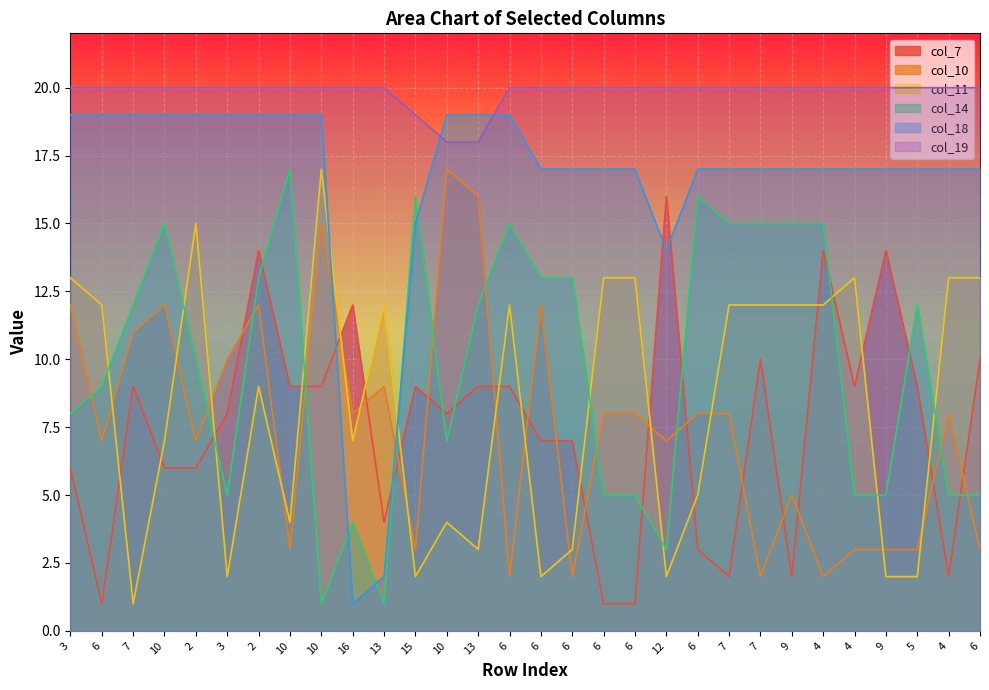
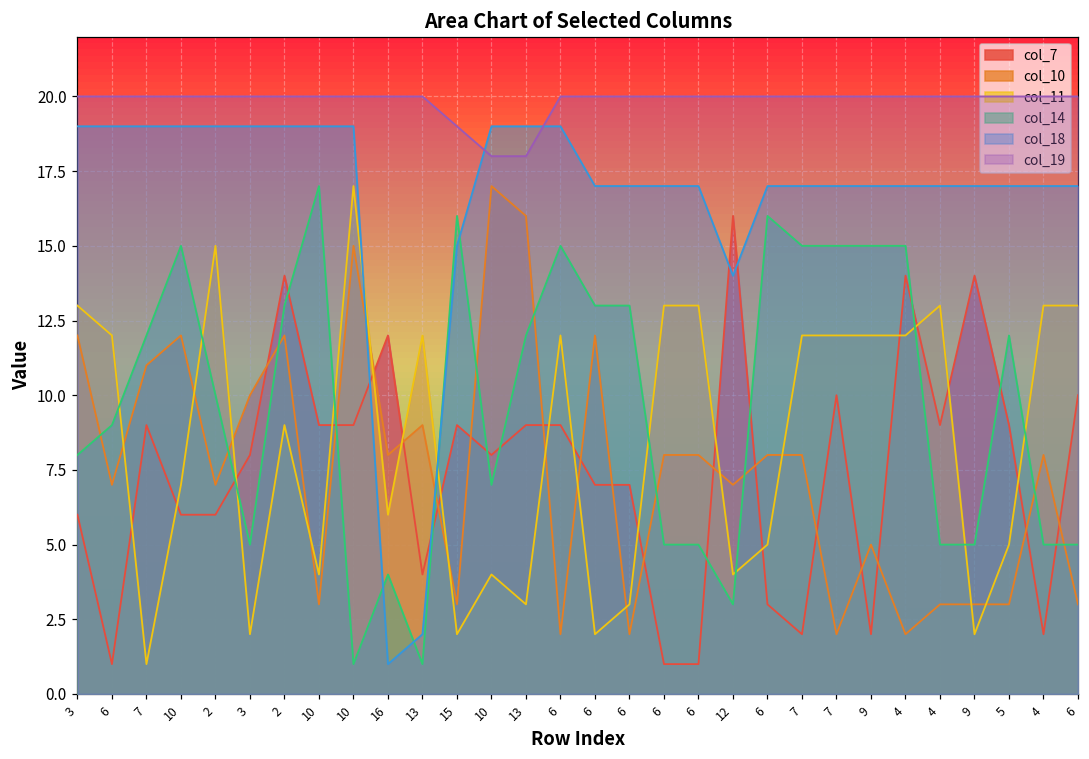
col_11, 16: 7 -> 6
col_11, 12: 2 -> 4
col_11, 5: 2 -> 5
